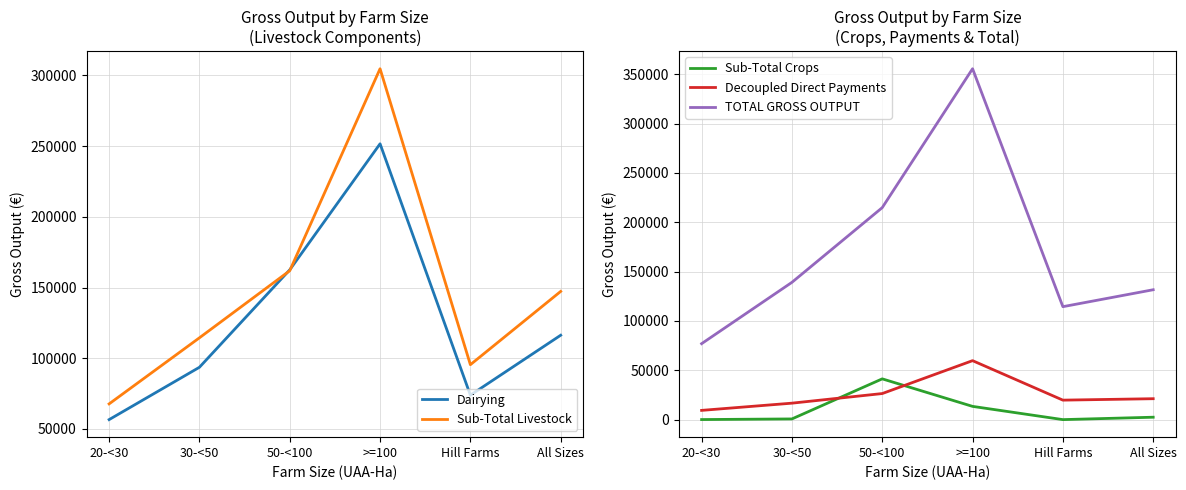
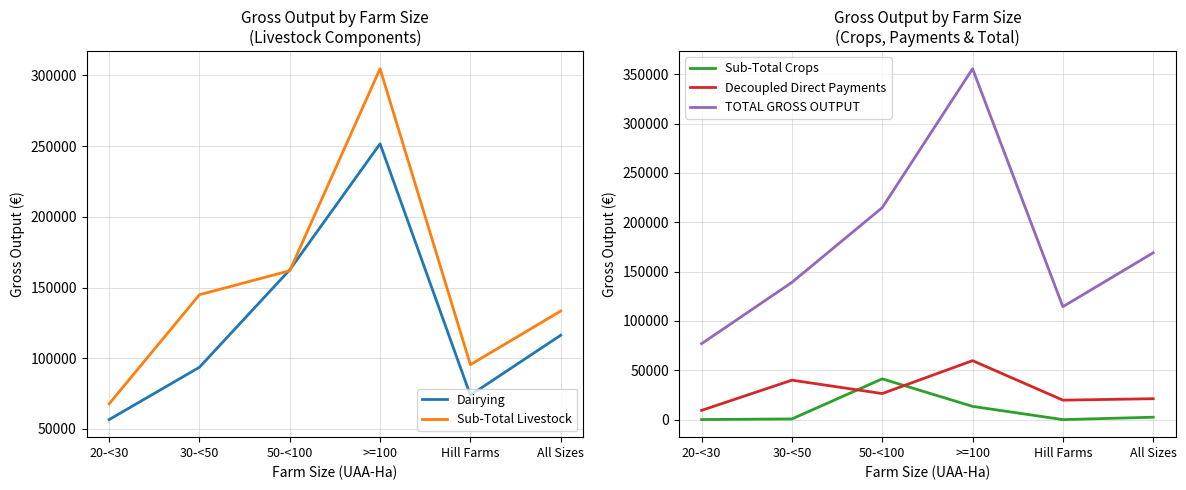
Gross Output by Farm Size (Livestock Components), Sub-Total Livestock, 30-<50: 114000 -> 145000
Gross Output by Farm Size (Livestock Components), Sub-Total Livestock, All Sizes: 147000 -> 133000
Gross Output by Farm Size (Crops, Payments & Total), Decoupled Direct Payments, 30-<50: 20000 -> 40000
Gross Output by Farm Size (Crops, Payments & Total), TOTAL GROSS OUTPUT, All Sizes: 130000 -> 170000
